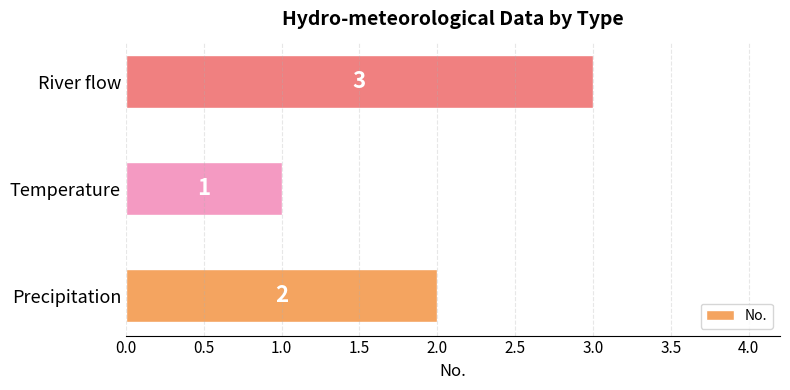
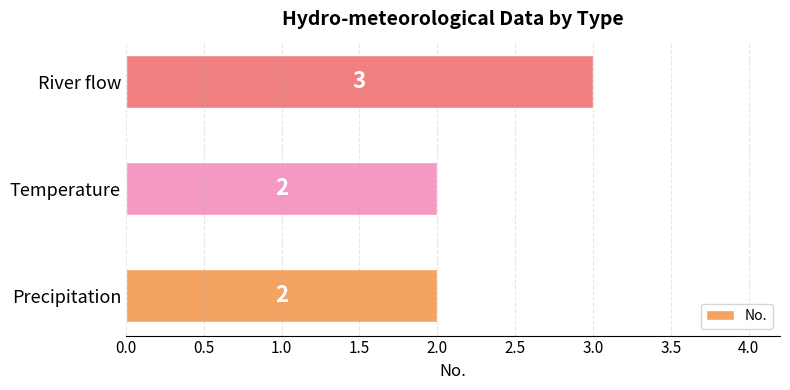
Temperature: 1 -> 2
